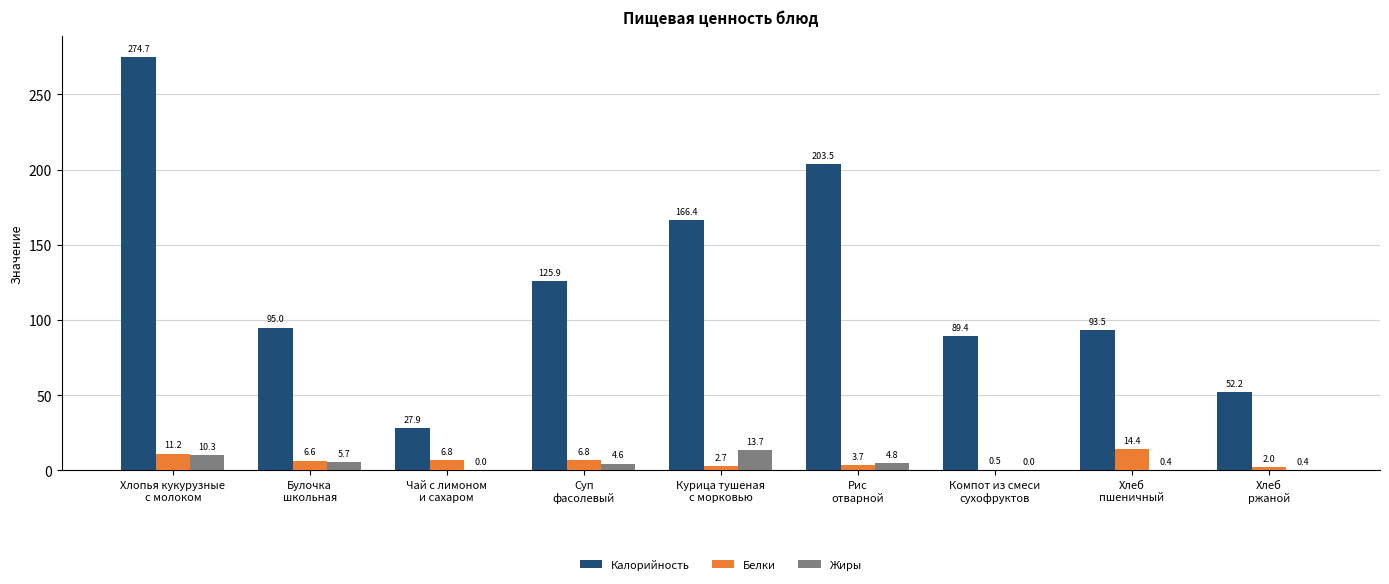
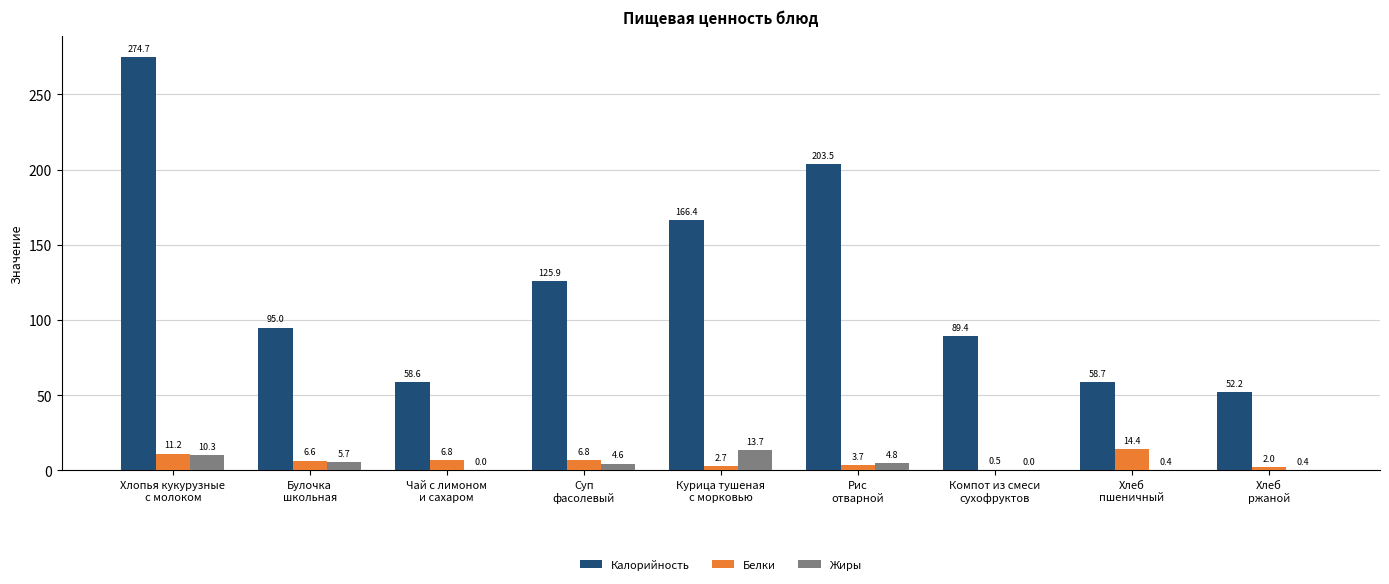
Калорийность, Чай с лимоном и сахаром: 27.9 -> 58.6
Калорийность, Хлеб пшеничный: 93.5 -> 58.7
